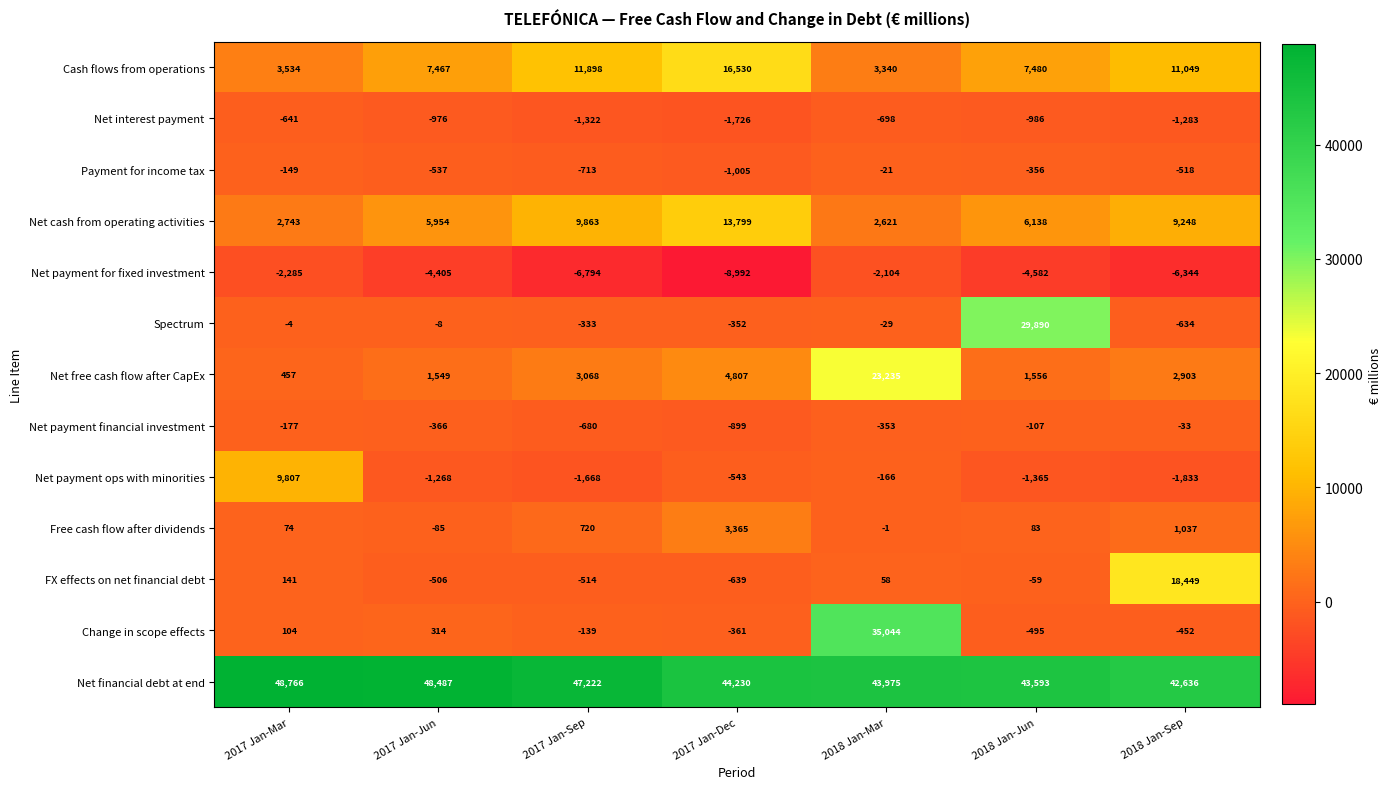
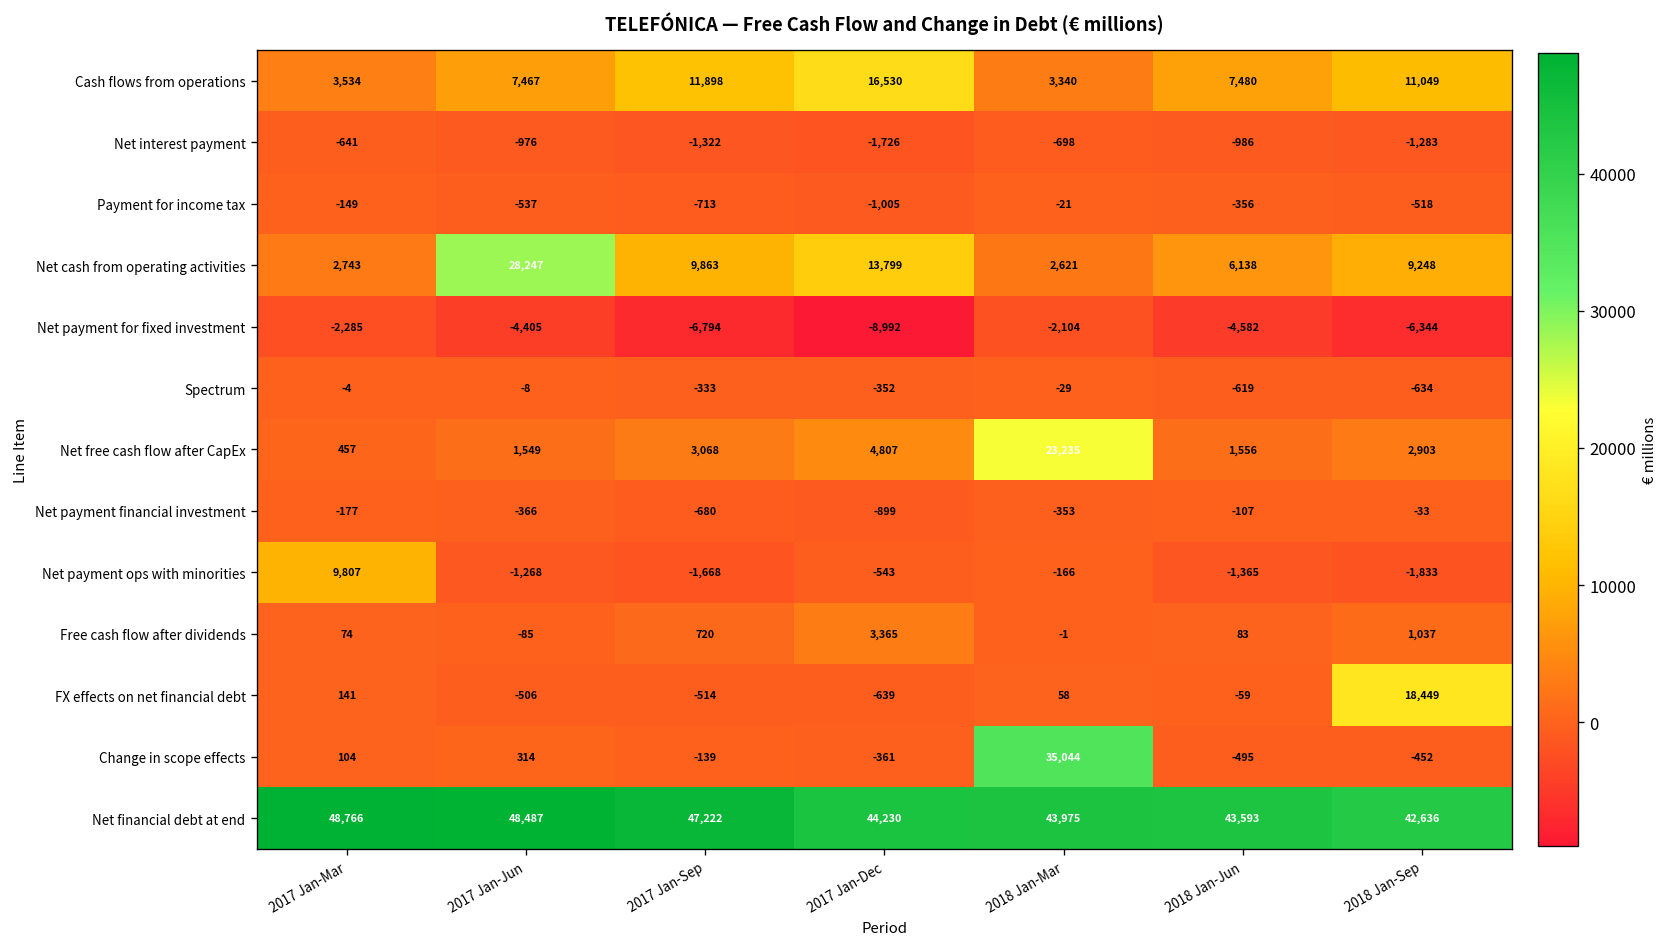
Net cash from operating activities, 2017 Jan-Jun: 5,954 -> 28,247
Spectrum, 2018 Jan-Jun: 29,890 -> -619
